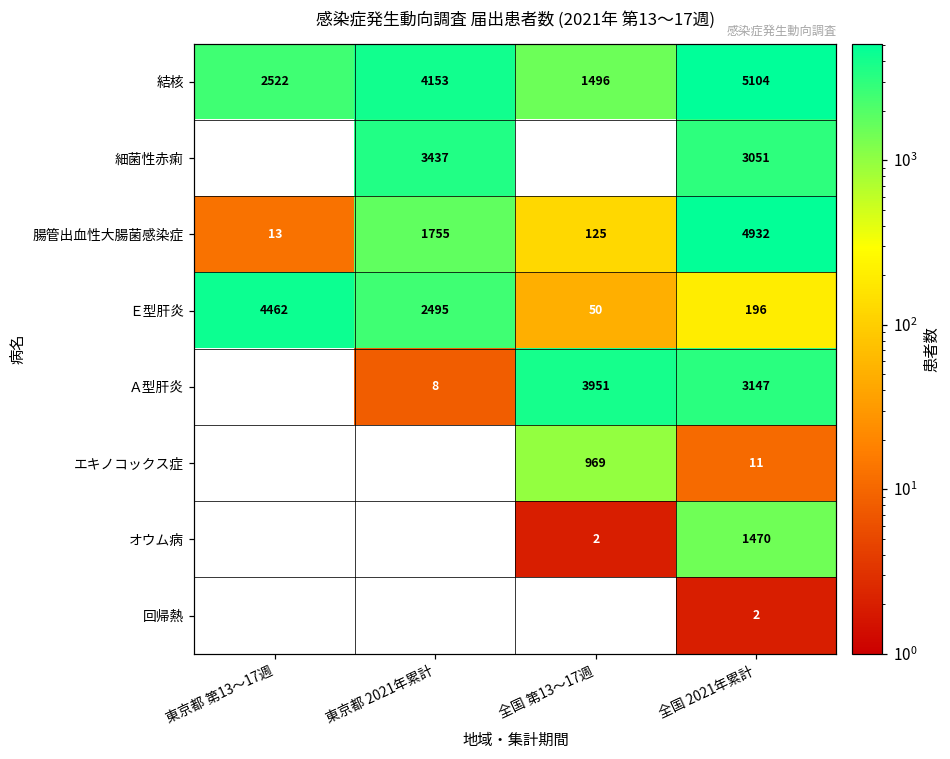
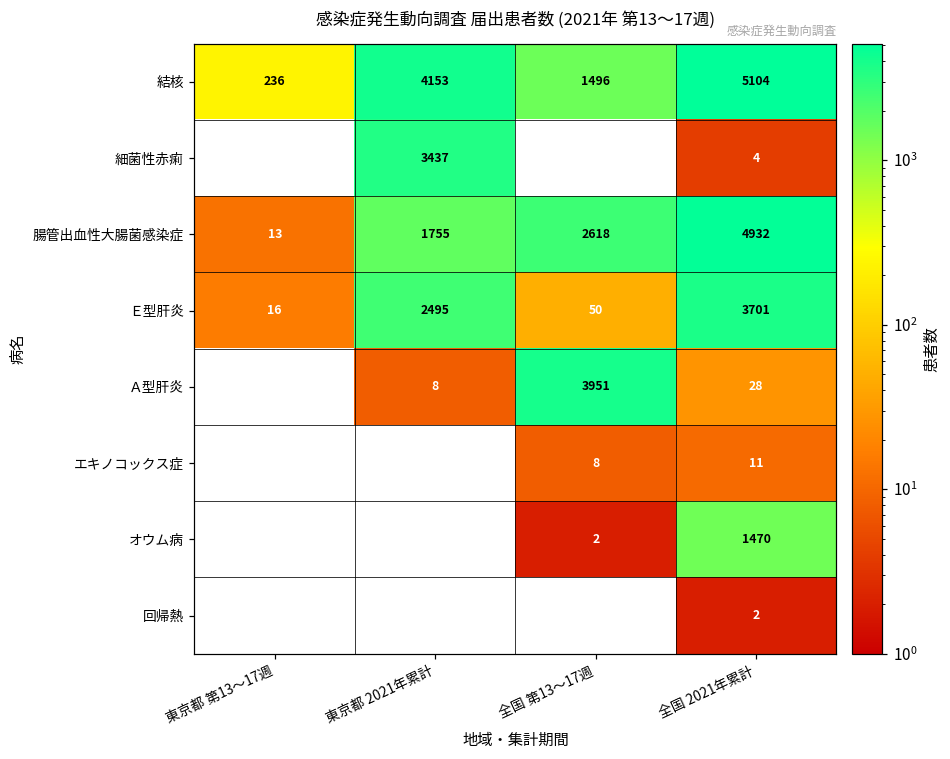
結核, 東京都 第13～17週: 2522 -> 236
細菌性赤痢, 全国 2021年累計: 3051 -> 4
腸管出血性大腸菌感染症, 全国 第13～17週: 125 -> 2618
Ｅ型肝炎, 東京都 第13～17週: 4462 -> 16
Ｅ型肝炎, 全国 2021年累計: 196 -> 3701
Ａ型肝炎, 全国 2021年累計: 3147 -> 28
エキノコックス症, 全国 第13～17週: 969 -> 8
